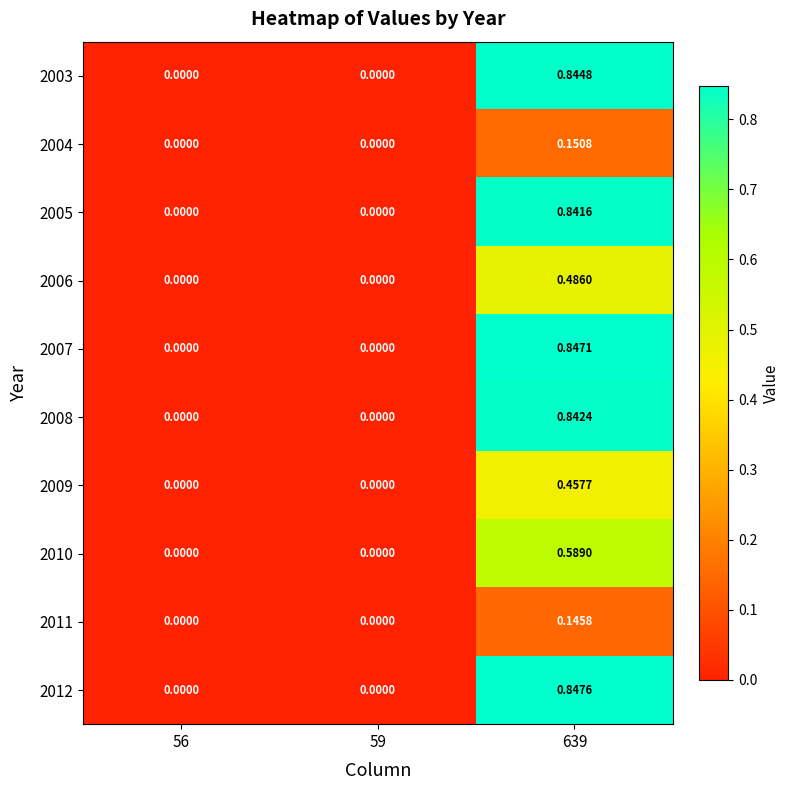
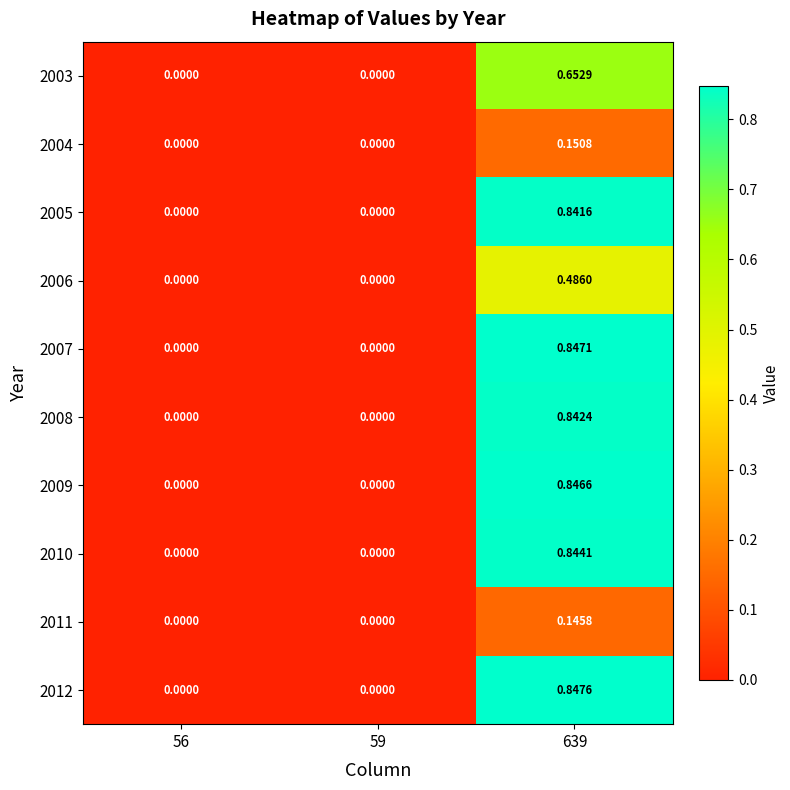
2003, 639: 0.8448 -> 0.6529
2009, 639: 0.4577 -> 0.8466
2010, 639: 0.5890 -> 0.8441
